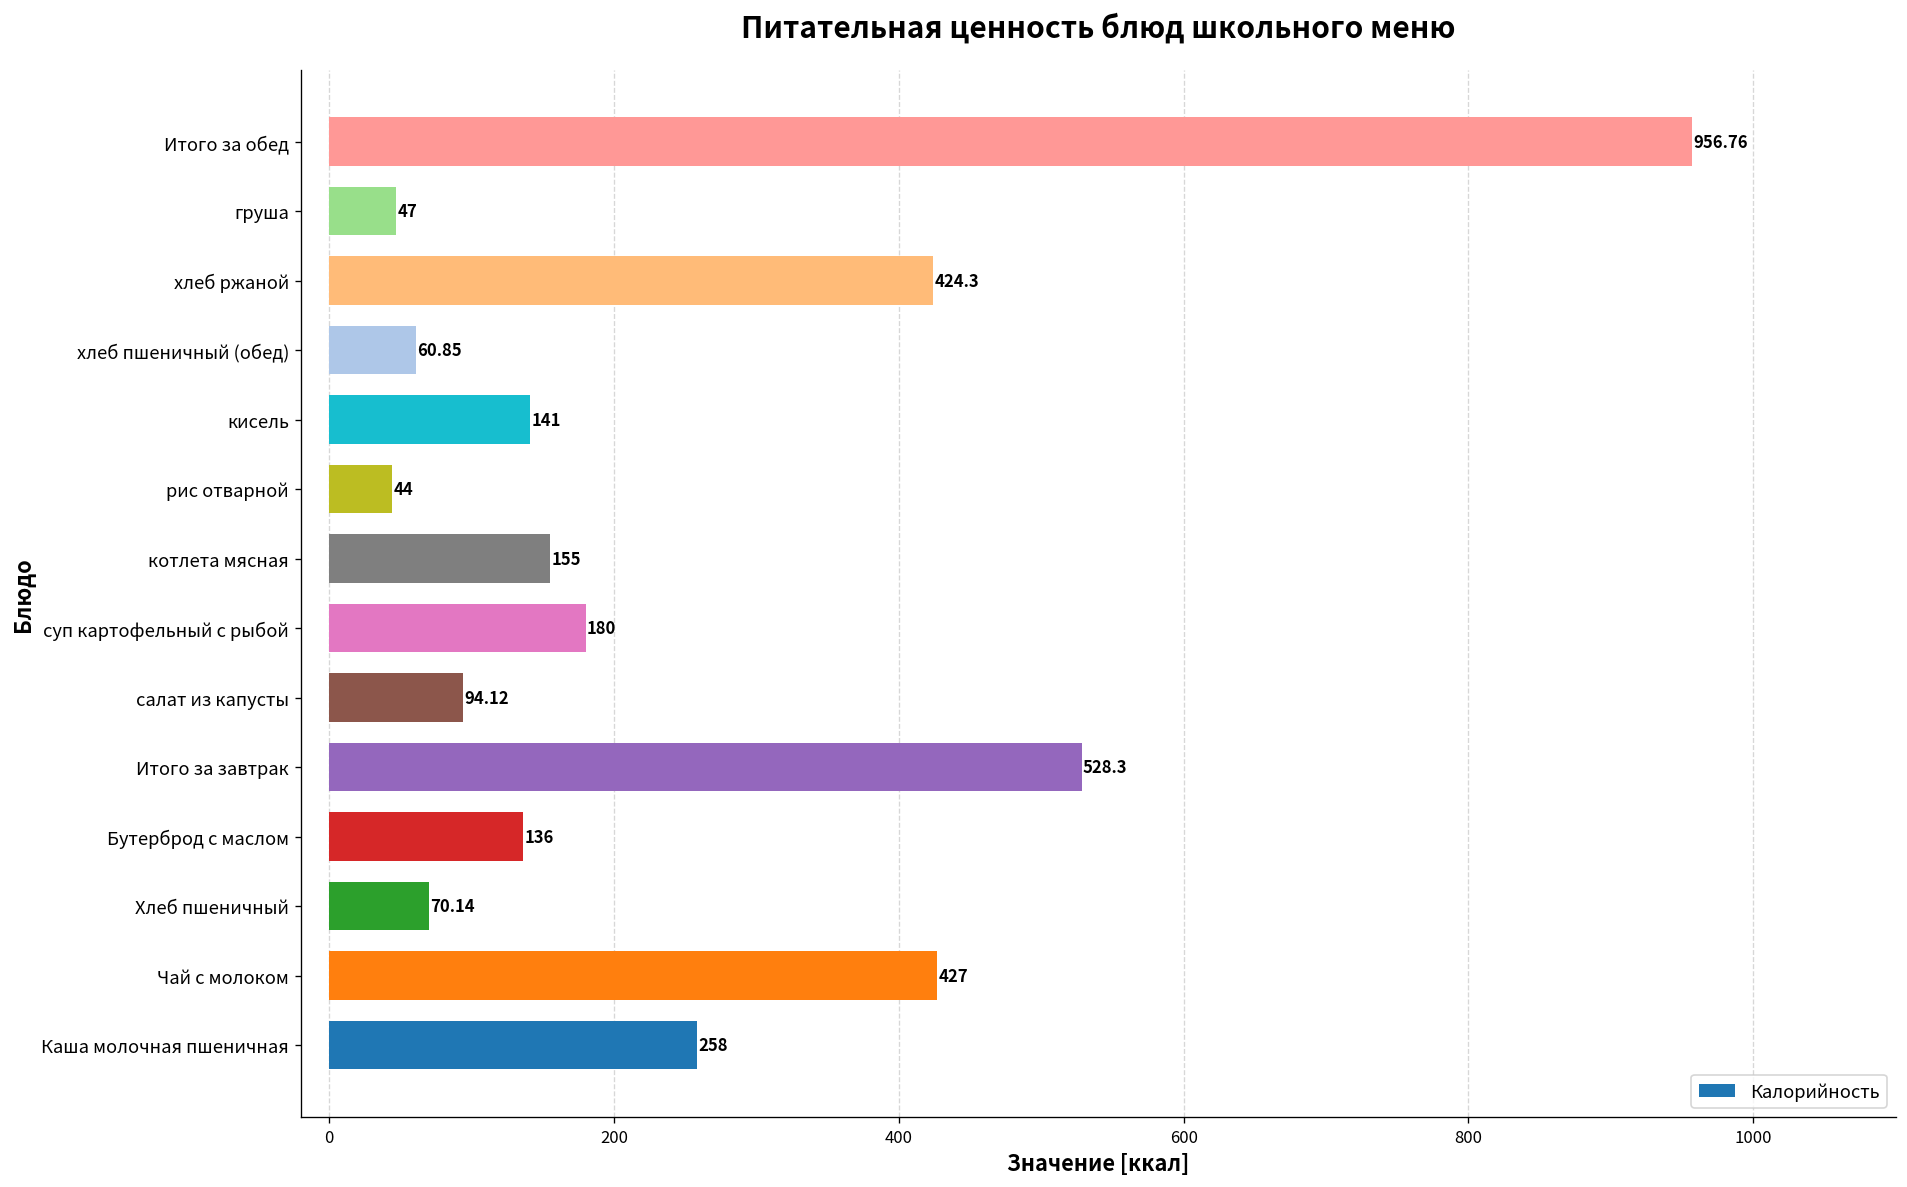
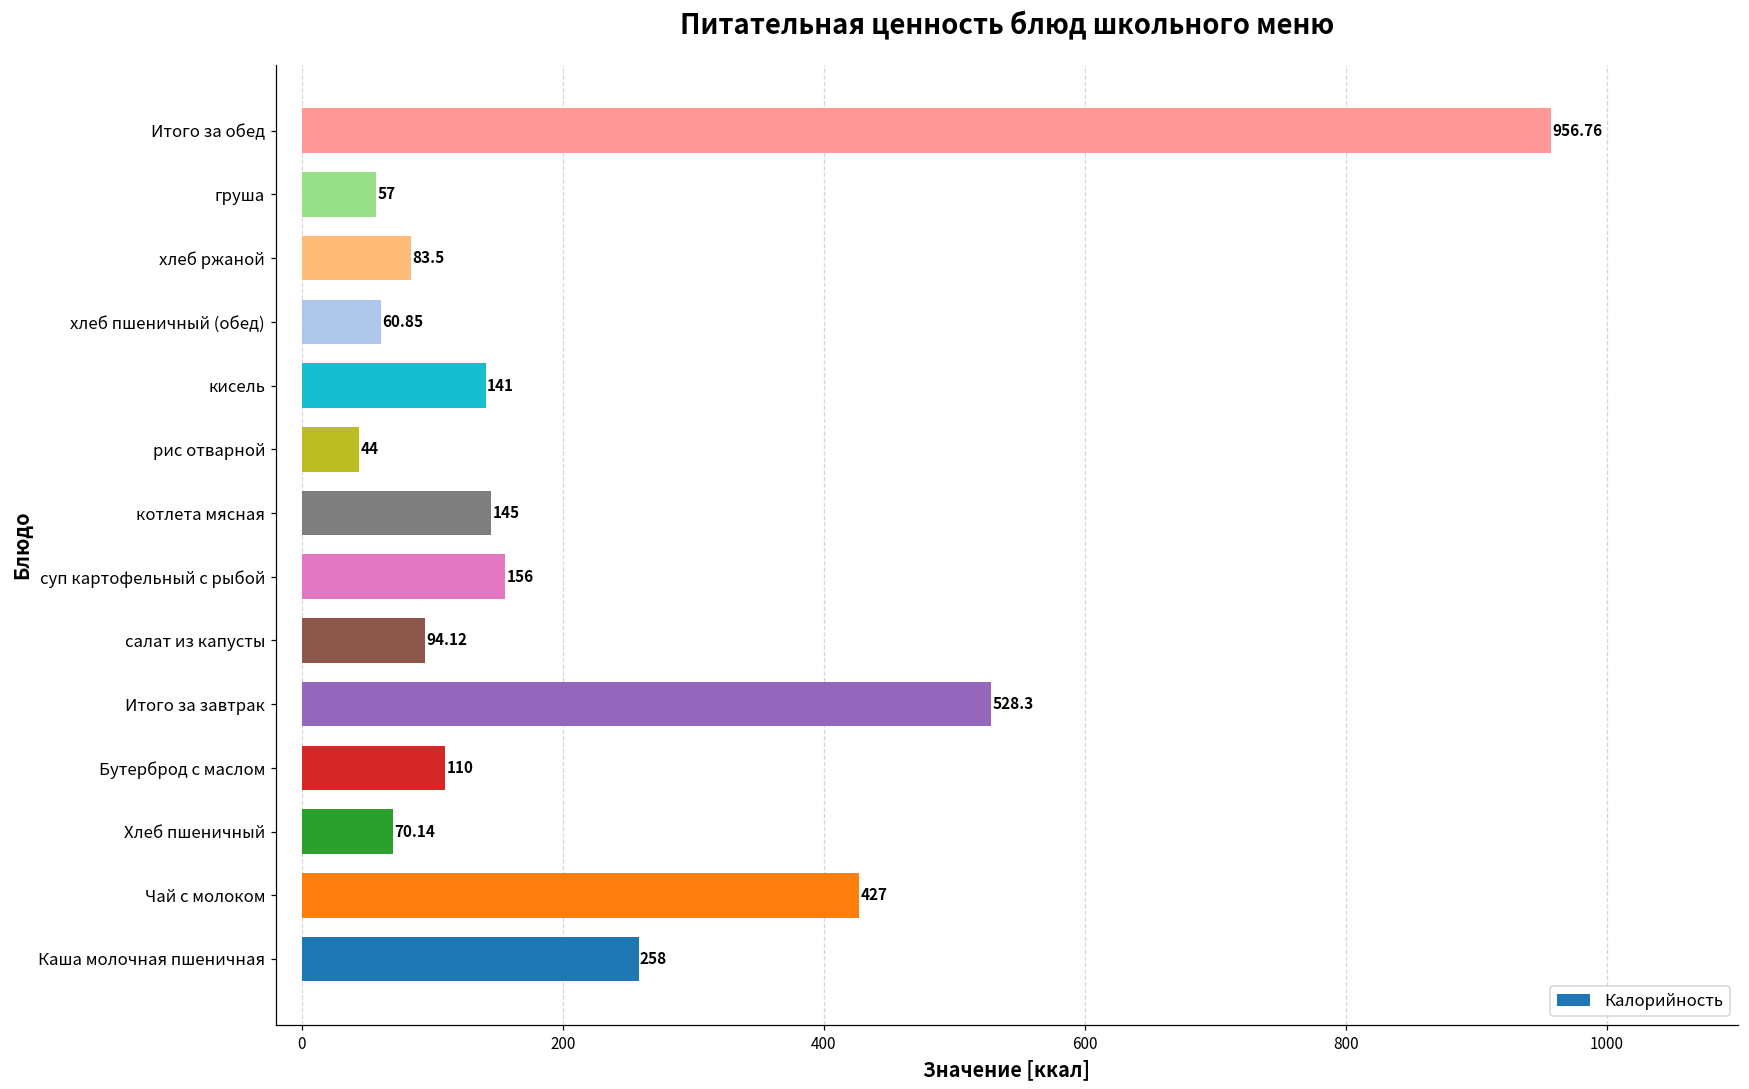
груша: 47 -> 57
хлеб ржаной: 424.3 -> 83.5
котлета мясная: 155 -> 145
суп картофельный с рыбой: 180 -> 156
Бутерброд с маслом: 136 -> 110
